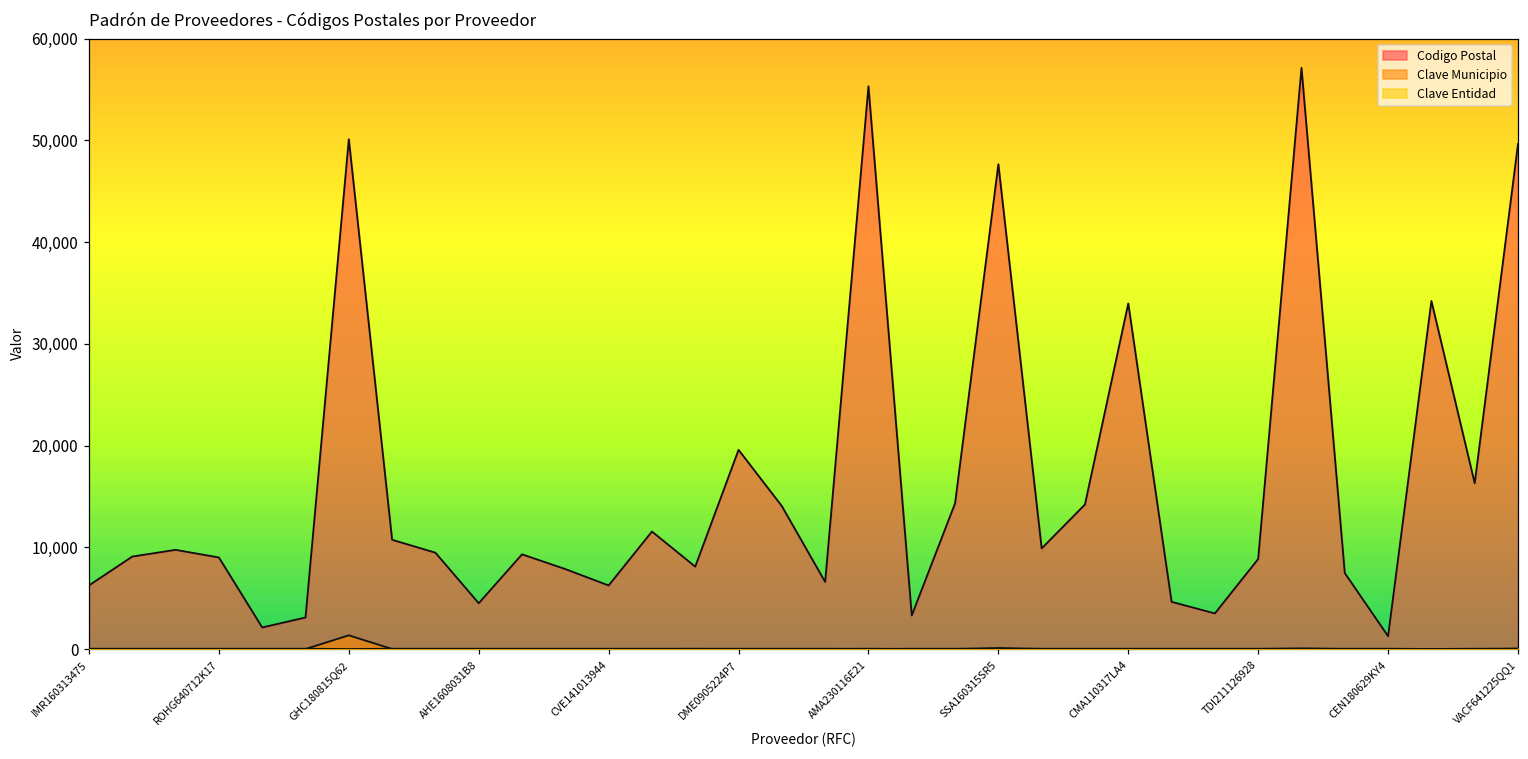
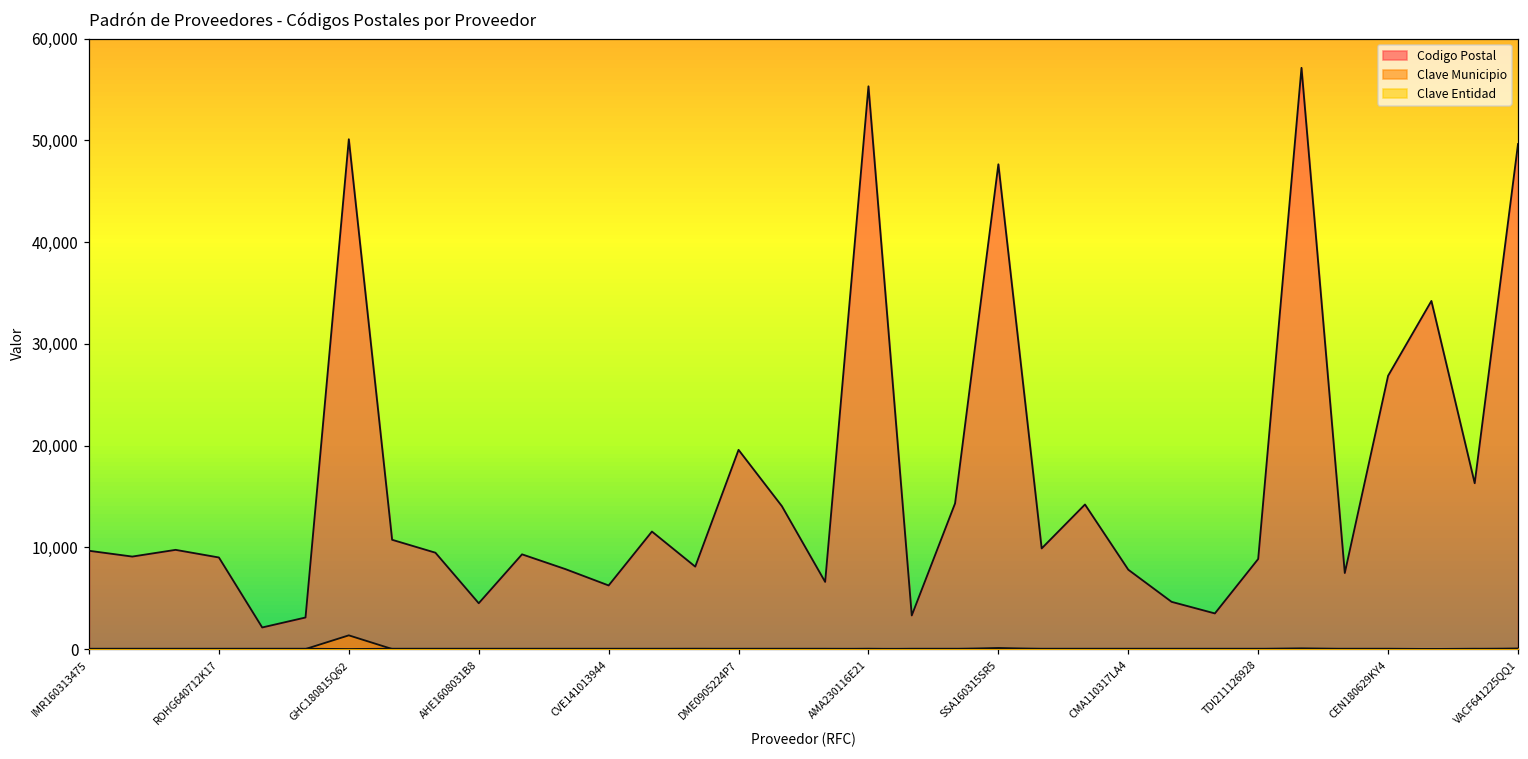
Codigo Postal, IMR160313475: 6,000 -> 10,000
Codigo Postal, CMA110317LA4: 34,000 -> 8,000
Codigo Postal, CEN180629KY4: 1,000 -> 27,000
